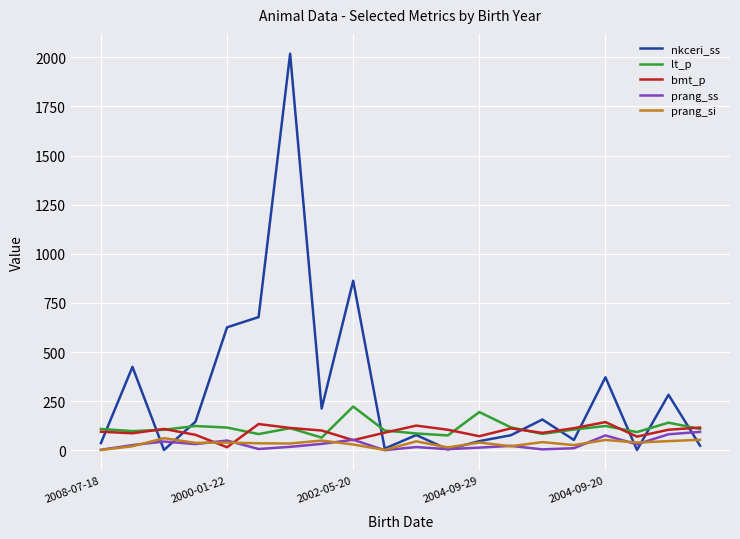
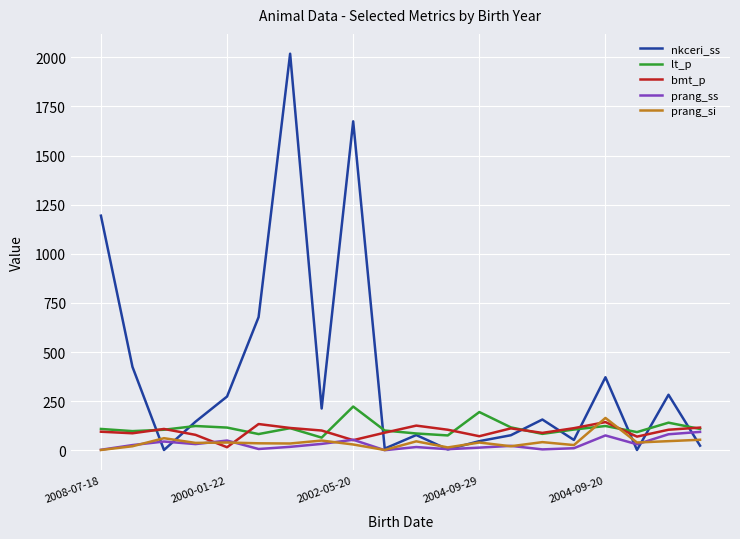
nkceri_ss, 2008-07-18: 40 -> 1190
nkceri_ss, 2000-01-22: 630 -> 270
nkceri_ss, 2002-05-20: 860 -> 1670
prang_si, 2004-09-20: 50 -> 170
